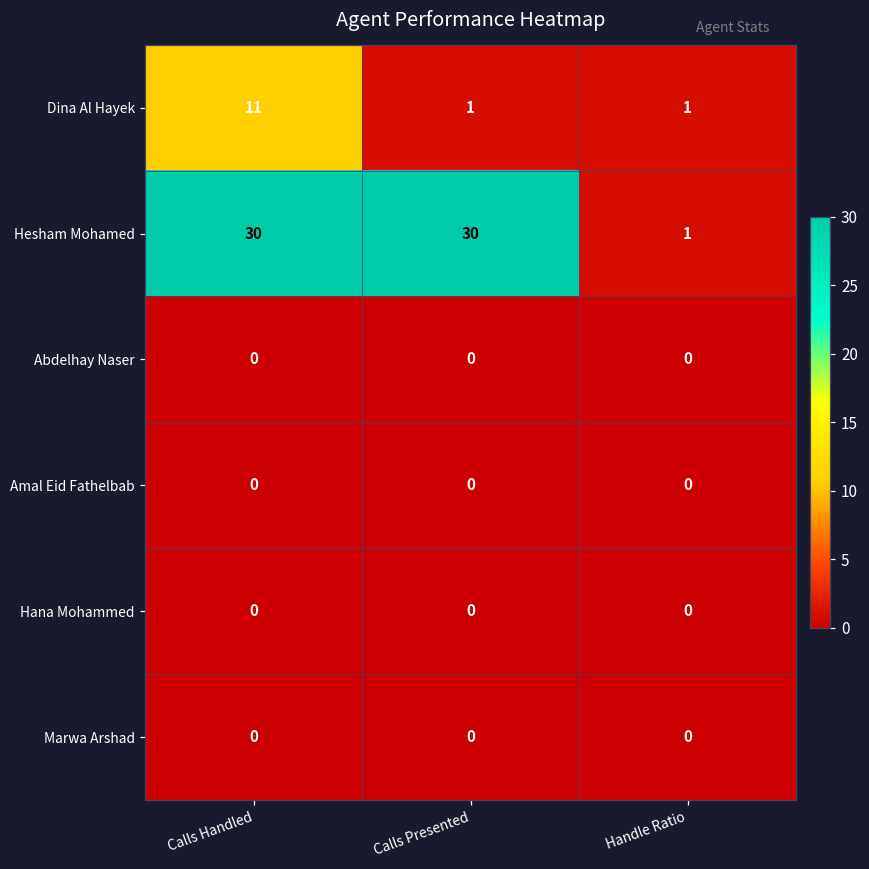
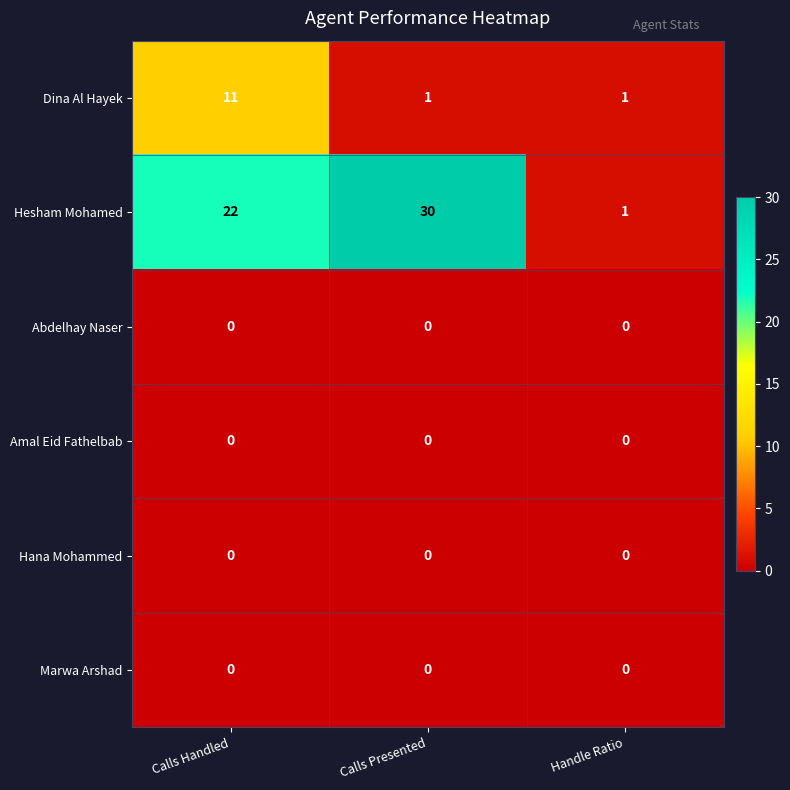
Hesham Mohamed, Calls Handled: 30 -> 22
